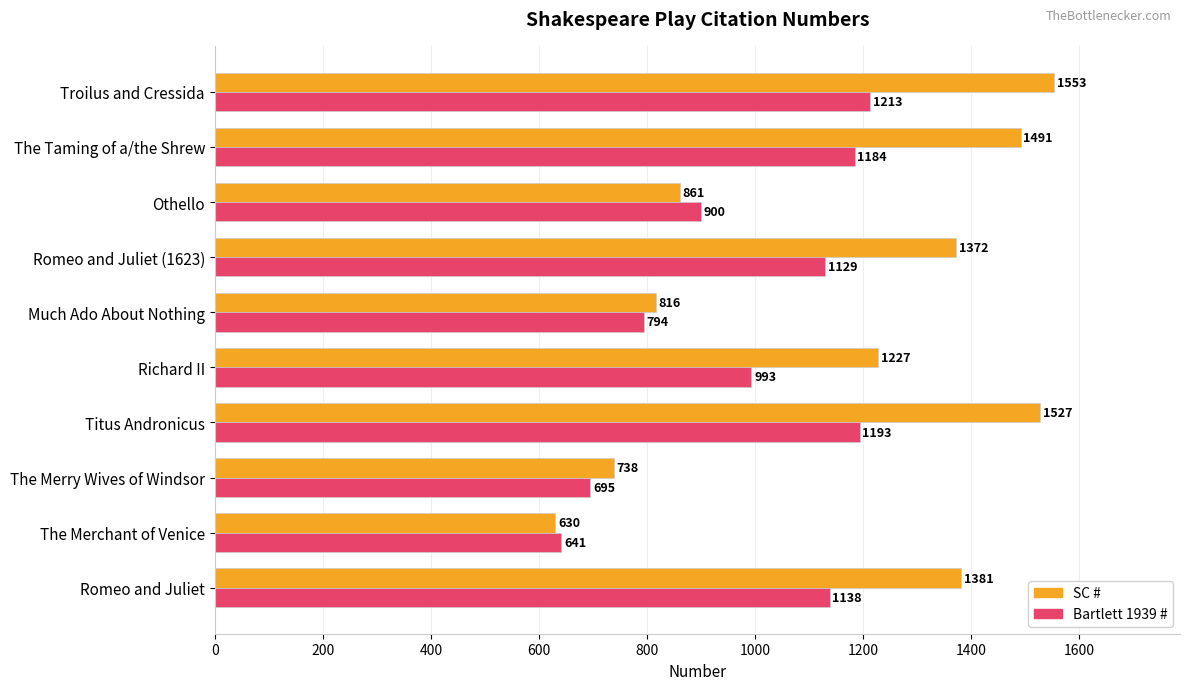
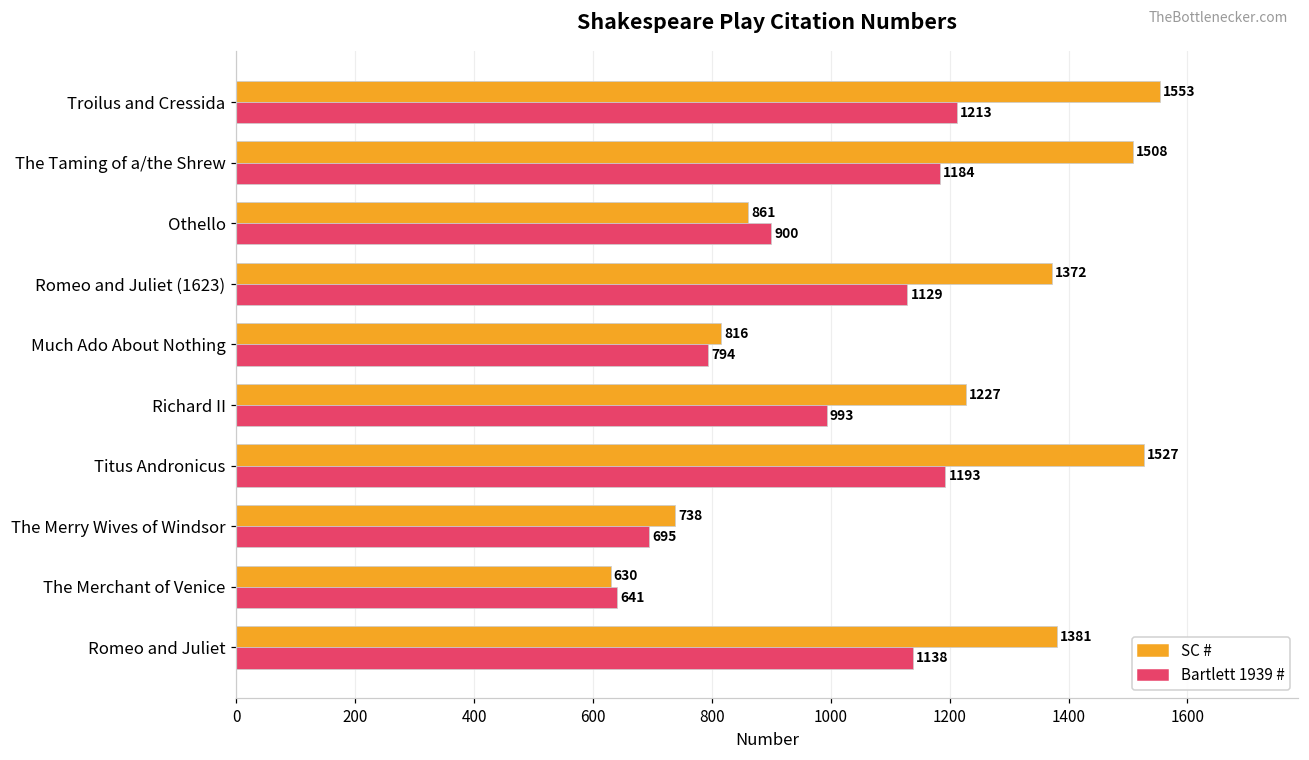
SC #, The Taming of a/the Shrew: 1491 -> 1508
